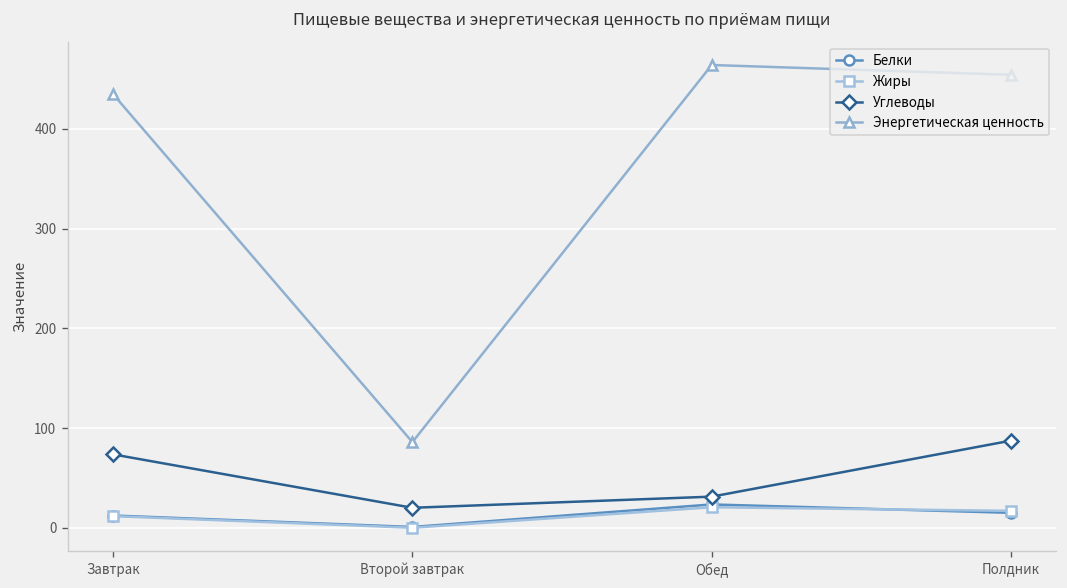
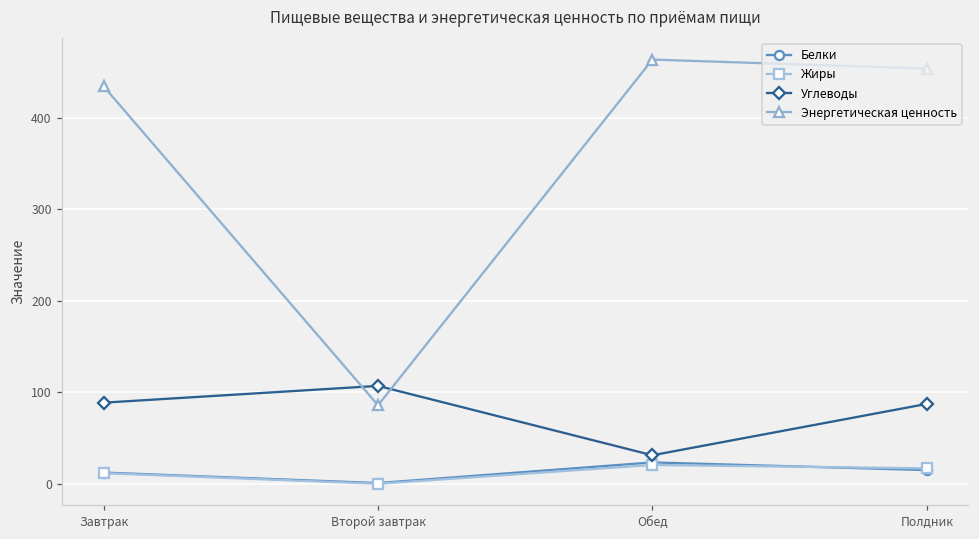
Углеводы, Завтрак: 70 -> 90
Углеводы, Второй завтрак: 20 -> 110
